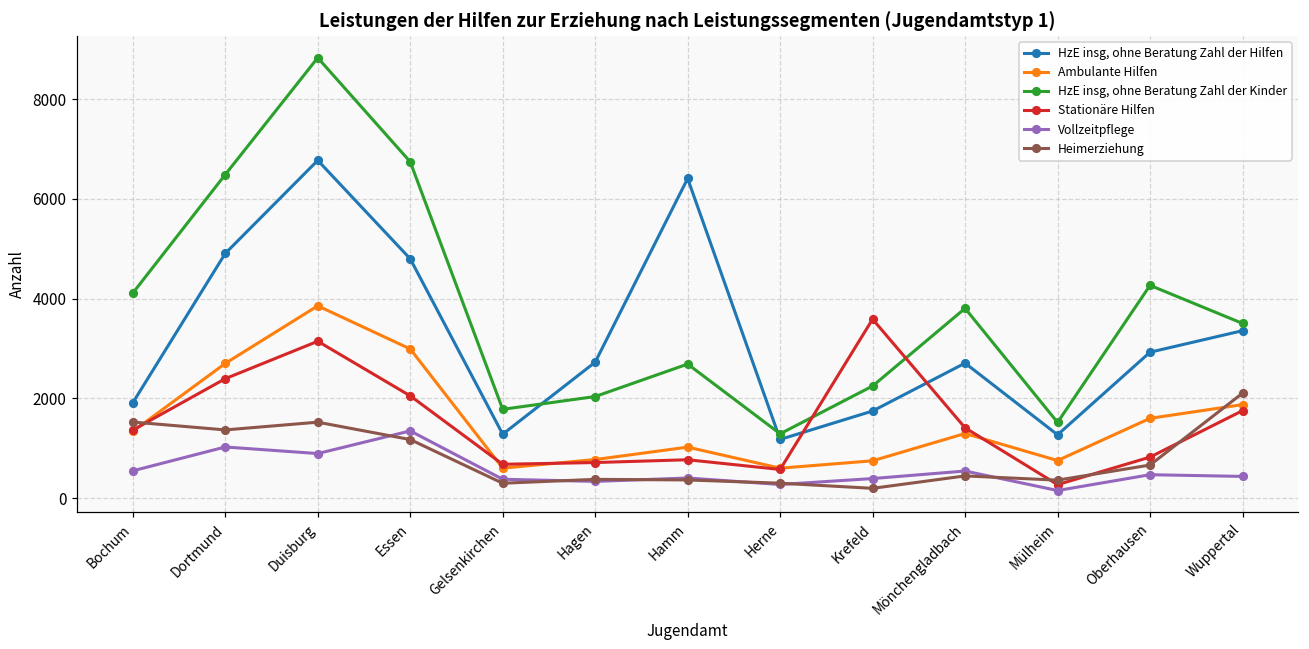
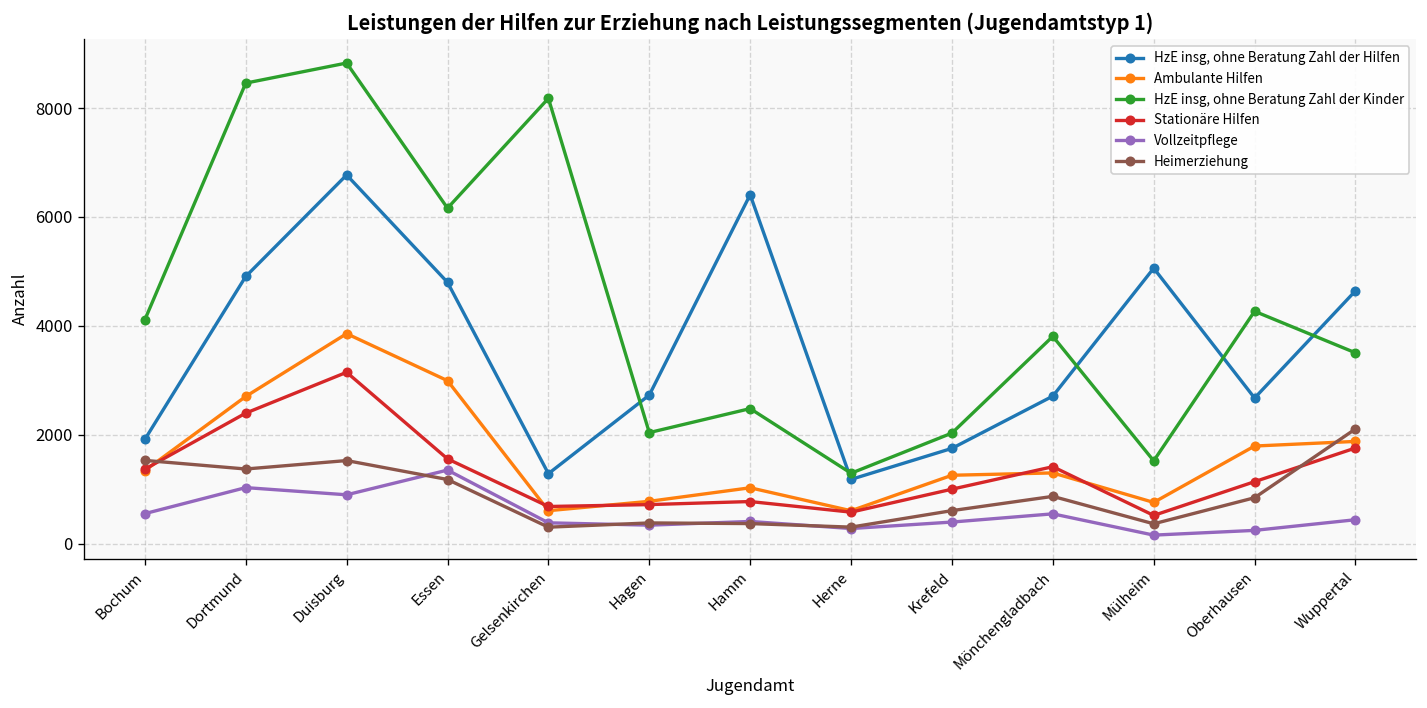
HzE insg, ohne Beratung Zahl der Kinder, Dortmund: 6500 -> 8500
HzE insg, ohne Beratung Zahl der Kinder, Essen: 6700 -> 6200
Stationäre Hilfen, Essen: 2100 -> 1600
HzE insg, ohne Beratung Zahl der Kinder, Gelsenkirchen: 1800 -> 8200
HzE insg, ohne Beratung Zahl der Kinder, Hamm: 2700 -> 2500
Ambulante Hilfen, Krefeld: 800 -> 1300
HzE insg, ohne Beratung Zahl der Kinder, Krefeld: 2200 -> 2000
Stationäre Hilfen, Krefeld: 3600 -> 1000
Heimerziehung, Krefeld: 200 -> 600
Heimerziehung, Mönchengladbach: 400 -> 900
HzE insg, ohne Beratung Zahl der Hilfen, Mülheim: 1300 -> 5100
Stationäre Hilfen, Mülheim: 300 -> 500
HzE insg, ohne Beratung Zahl der Hilfen, Oberhausen: 2900 -> 2700
Ambulante Hilfen, Oberhausen: 1600 -> 1800
Stationäre Hilfen, Oberhausen: 800 -> 1100
Vollzeitpflege, Oberhausen: 500 -> 200
Heimerziehung, Oberhausen: 700 -> 800
HzE insg, ohne Beratung Zahl der Hilfen, Wuppertal: 3400 -> 4600
